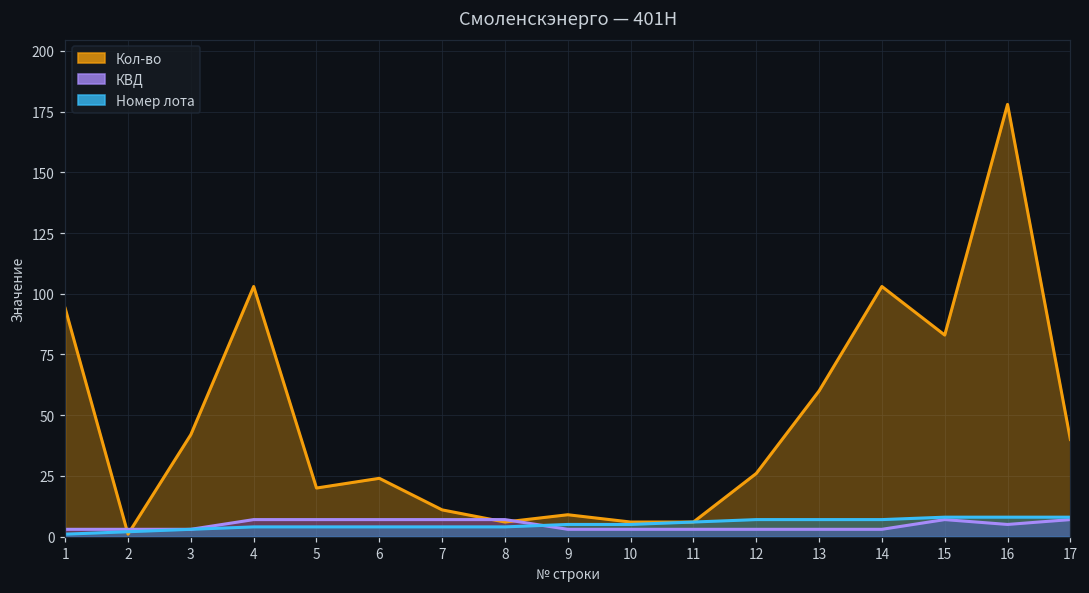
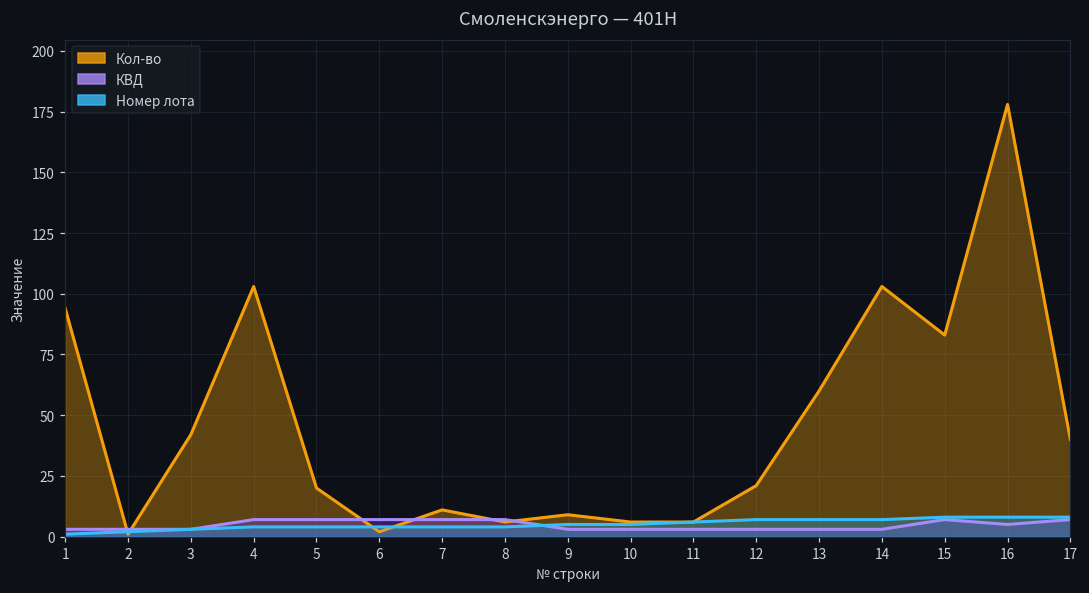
Кол-во, 6: 24 -> 2
Кол-во, 12: 26 -> 21
